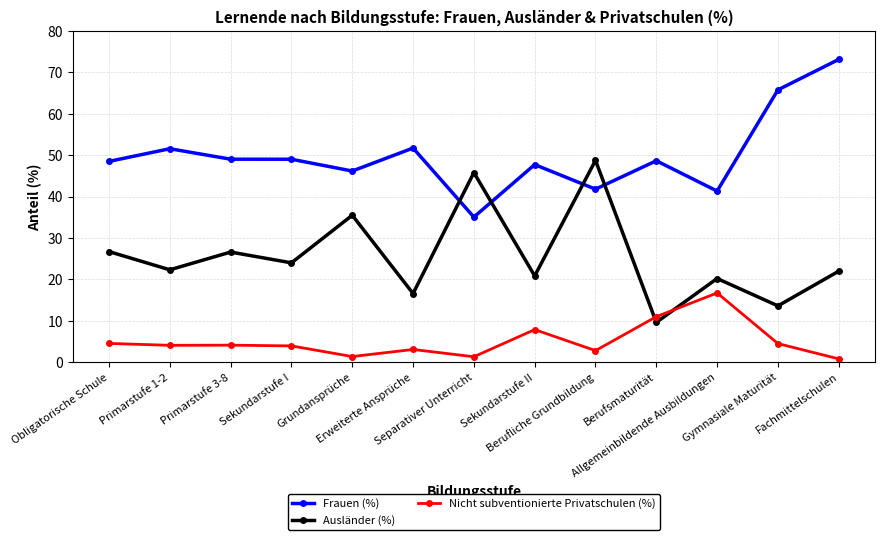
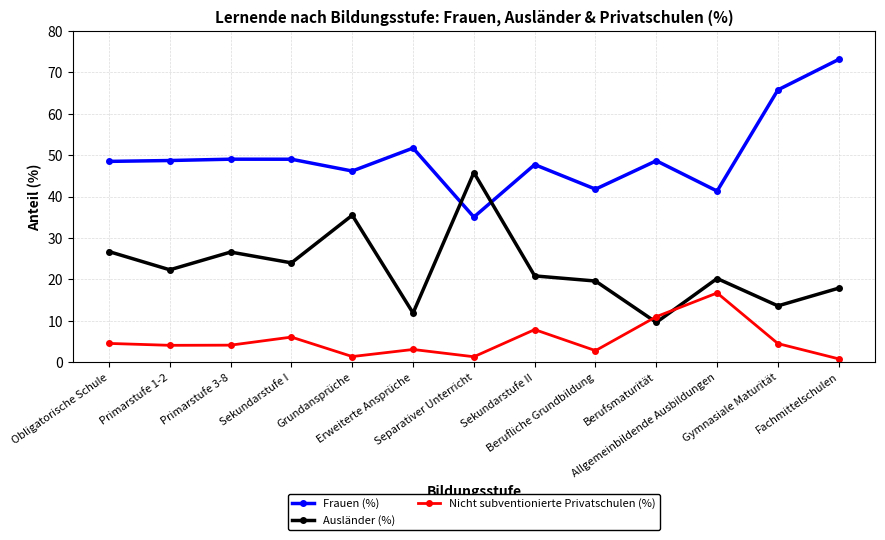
Frauen (%), Primarstufe 1-2: 52 -> 49
Nicht subventionierte Privatschulen (%), Sekundarstufe I: 4 -> 6
Ausländer (%), Erweiterte Ansprüche: 17 -> 12
Ausländer (%), Berufliche Grundbildung: 49 -> 20
Ausländer (%), Fachmittelschulen: 22 -> 18
